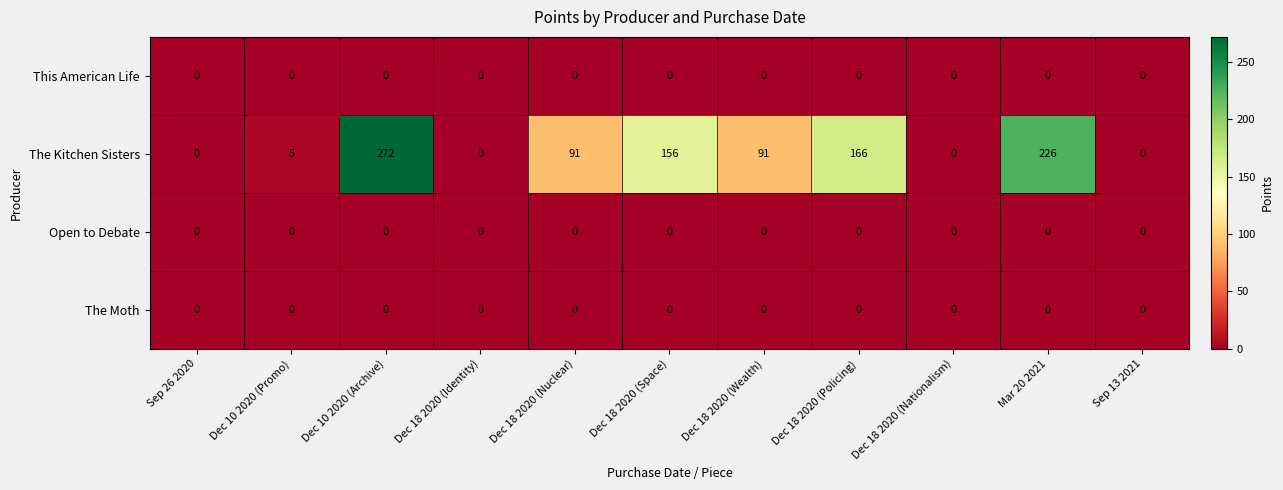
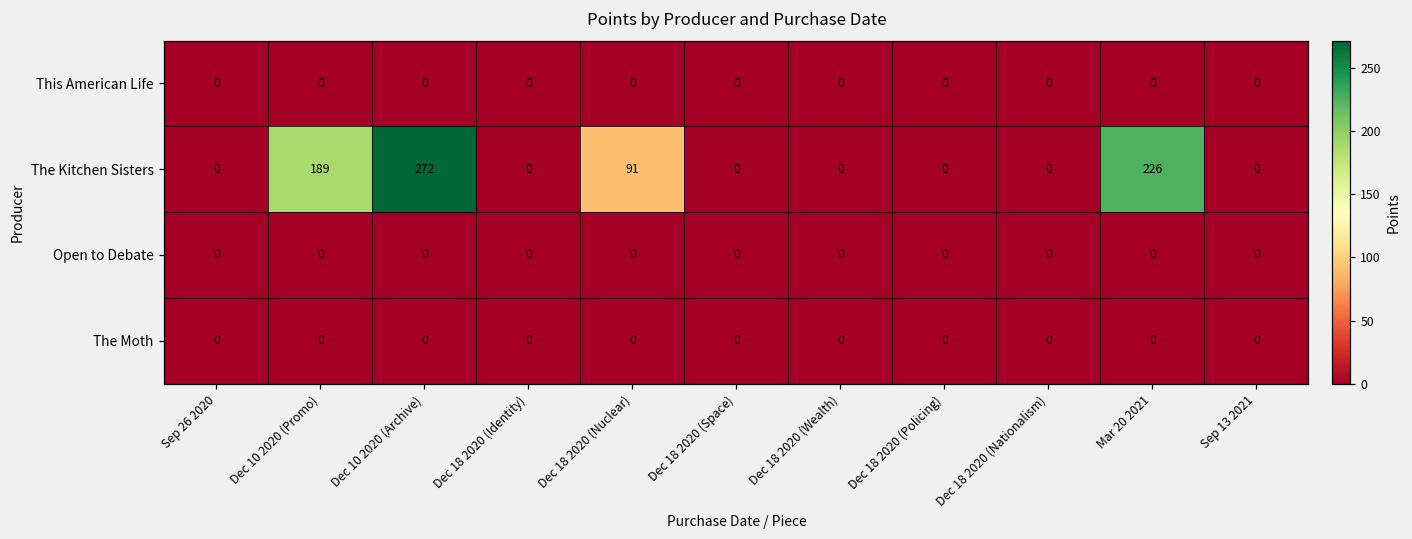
The Kitchen Sisters, Dec 10 2020 (Promo): 5 -> 189
The Kitchen Sisters, Dec 18 2020 (Space): 156 -> 0
The Kitchen Sisters, Dec 18 2020 (Wealth): 91 -> 0
The Kitchen Sisters, Dec 18 2020 (Policing): 166 -> 0
